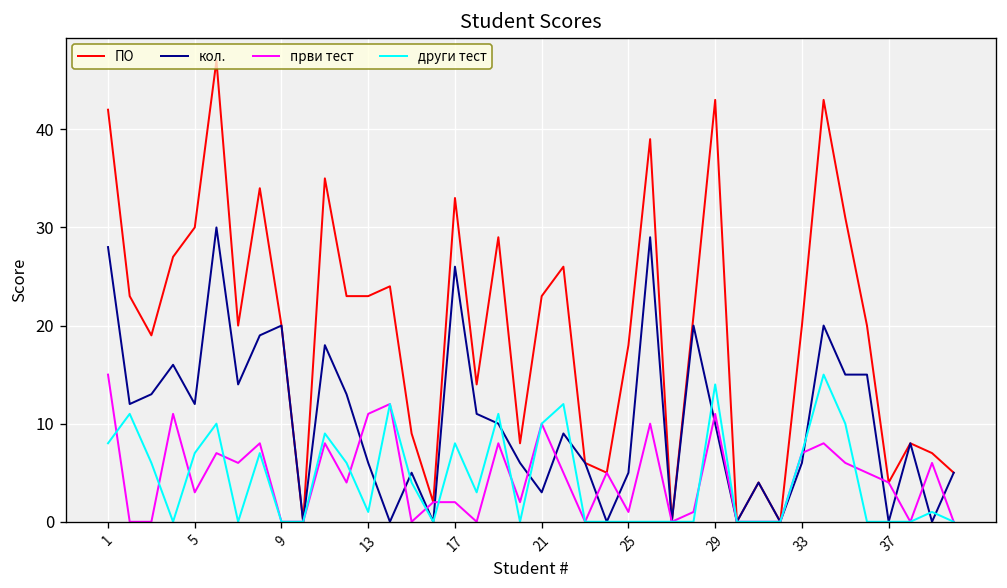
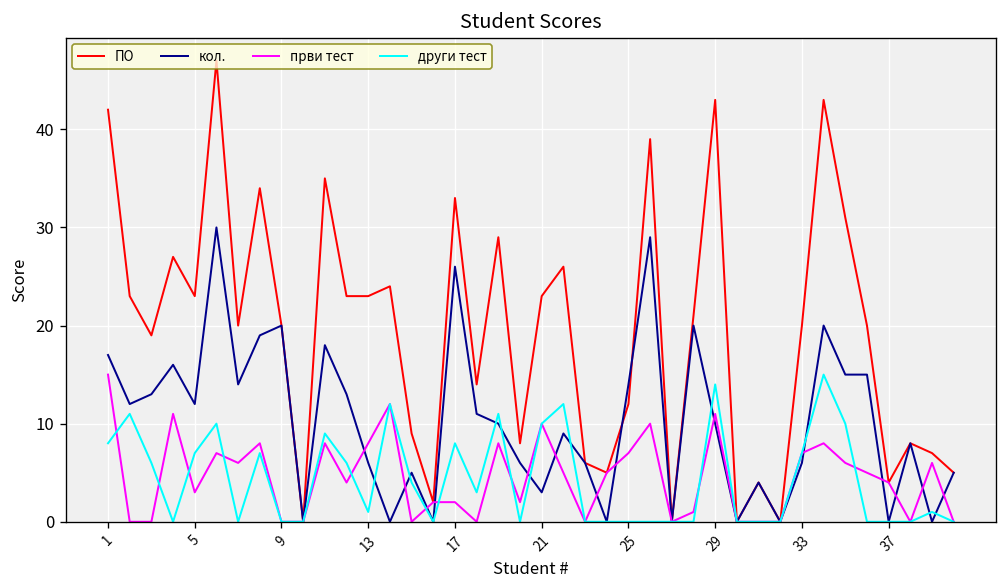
кол., 1: 28 -> 17
ПО, 5: 30 -> 23
први тест, 13: 11 -> 8
ПО, 25: 18 -> 12
кол., 25: 5 -> 14
први тест, 25: 1 -> 7
